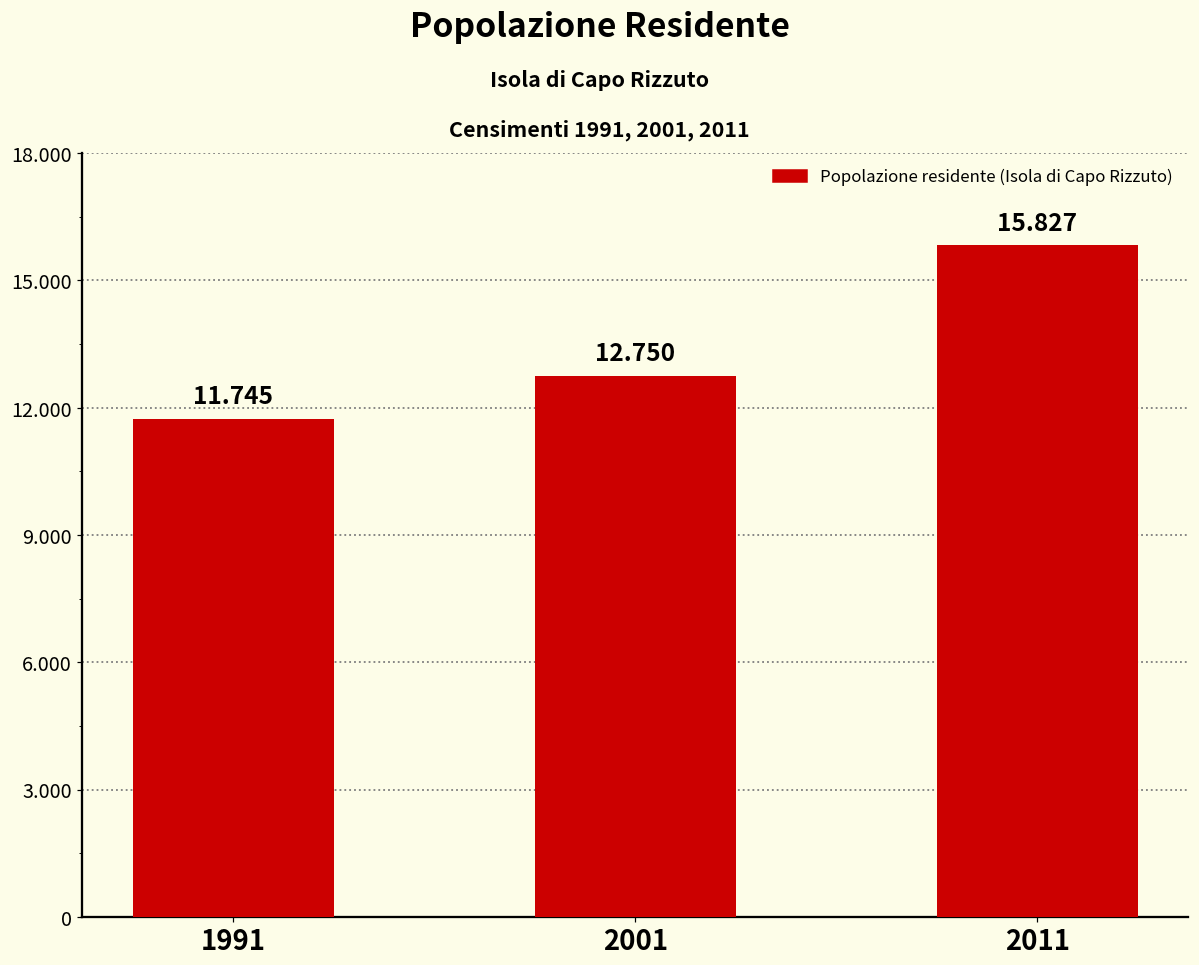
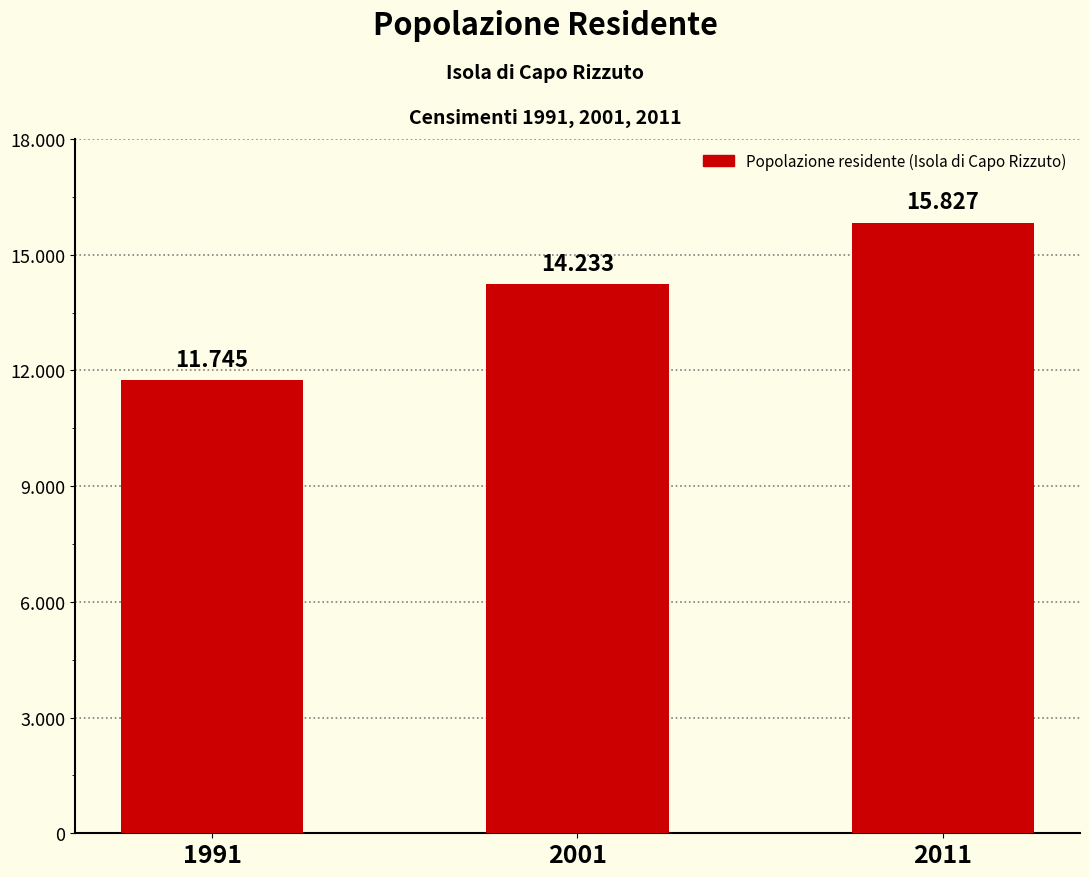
2001: 12.750 -> 14.233
